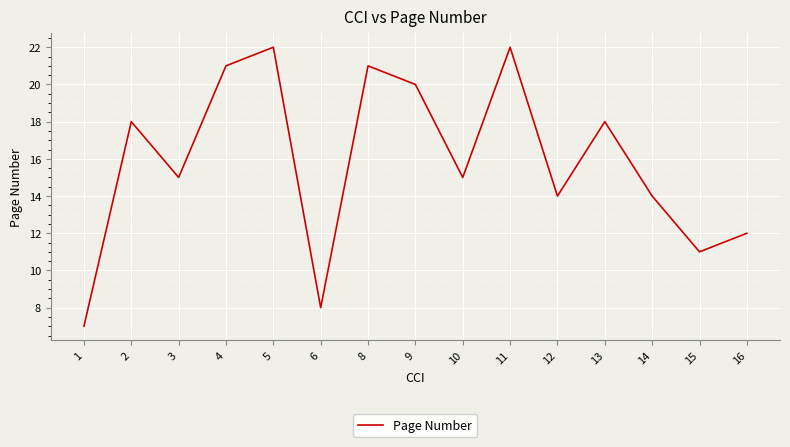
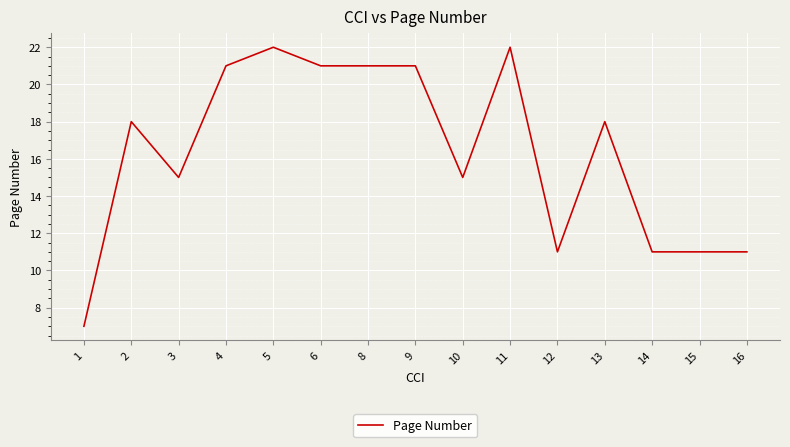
6: 8 -> 21
9: 20 -> 21
12: 14 -> 11
14: 14 -> 11
16: 12 -> 11
